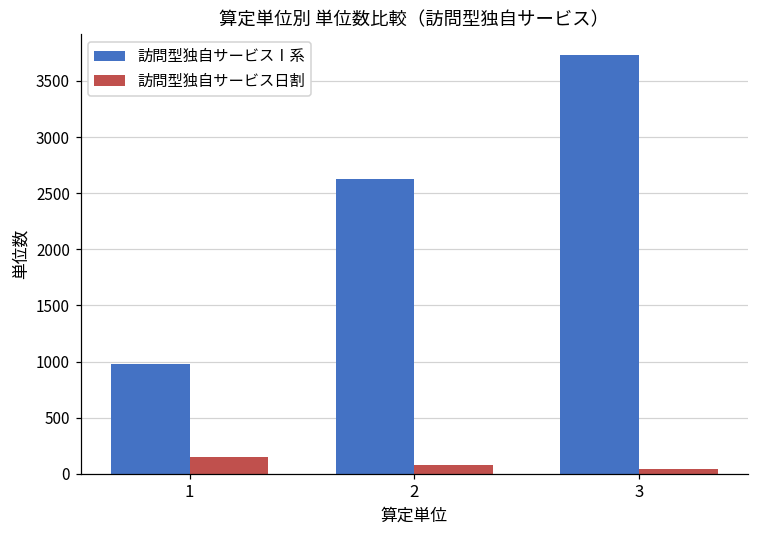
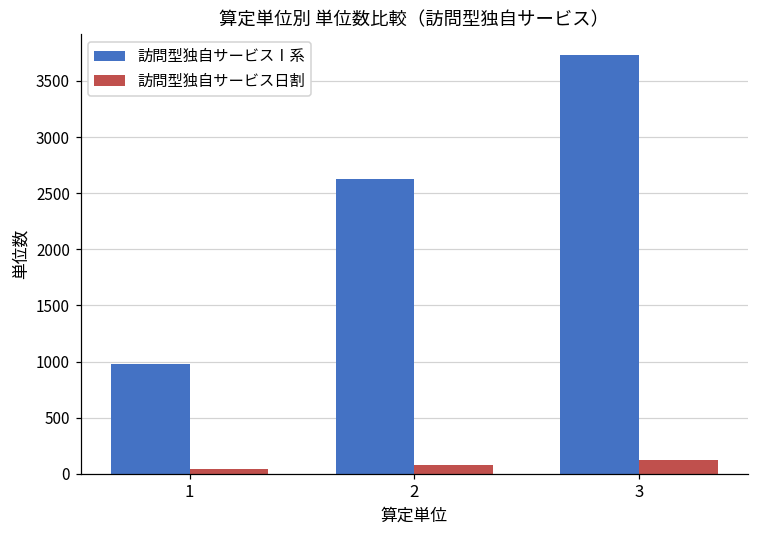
訪問型独自サービス日割, 1: 150 -> 40
訪問型独自サービス日割, 3: 40 -> 120
